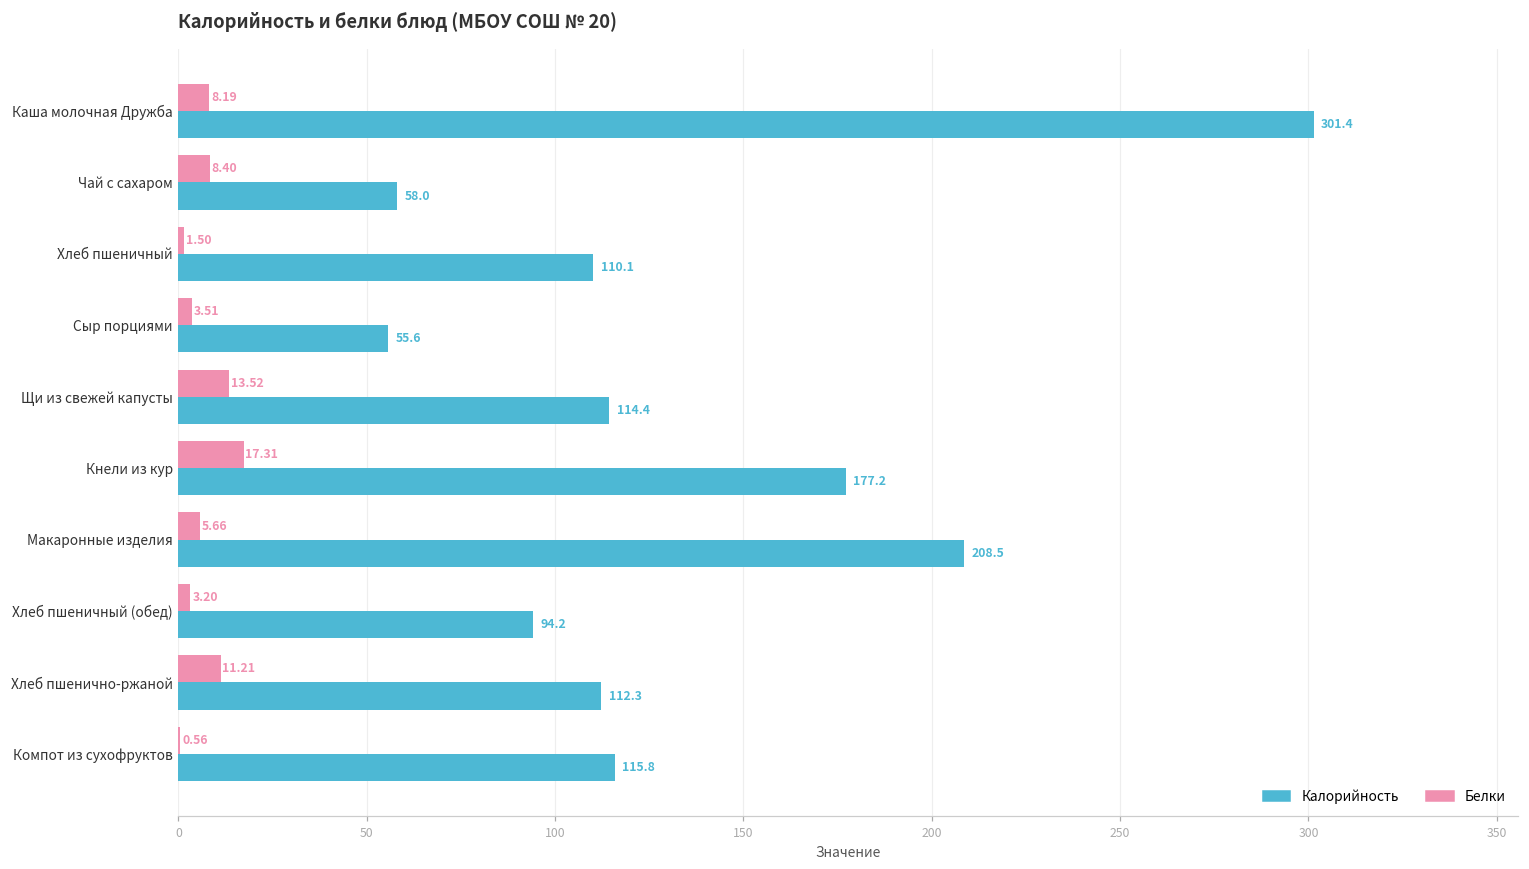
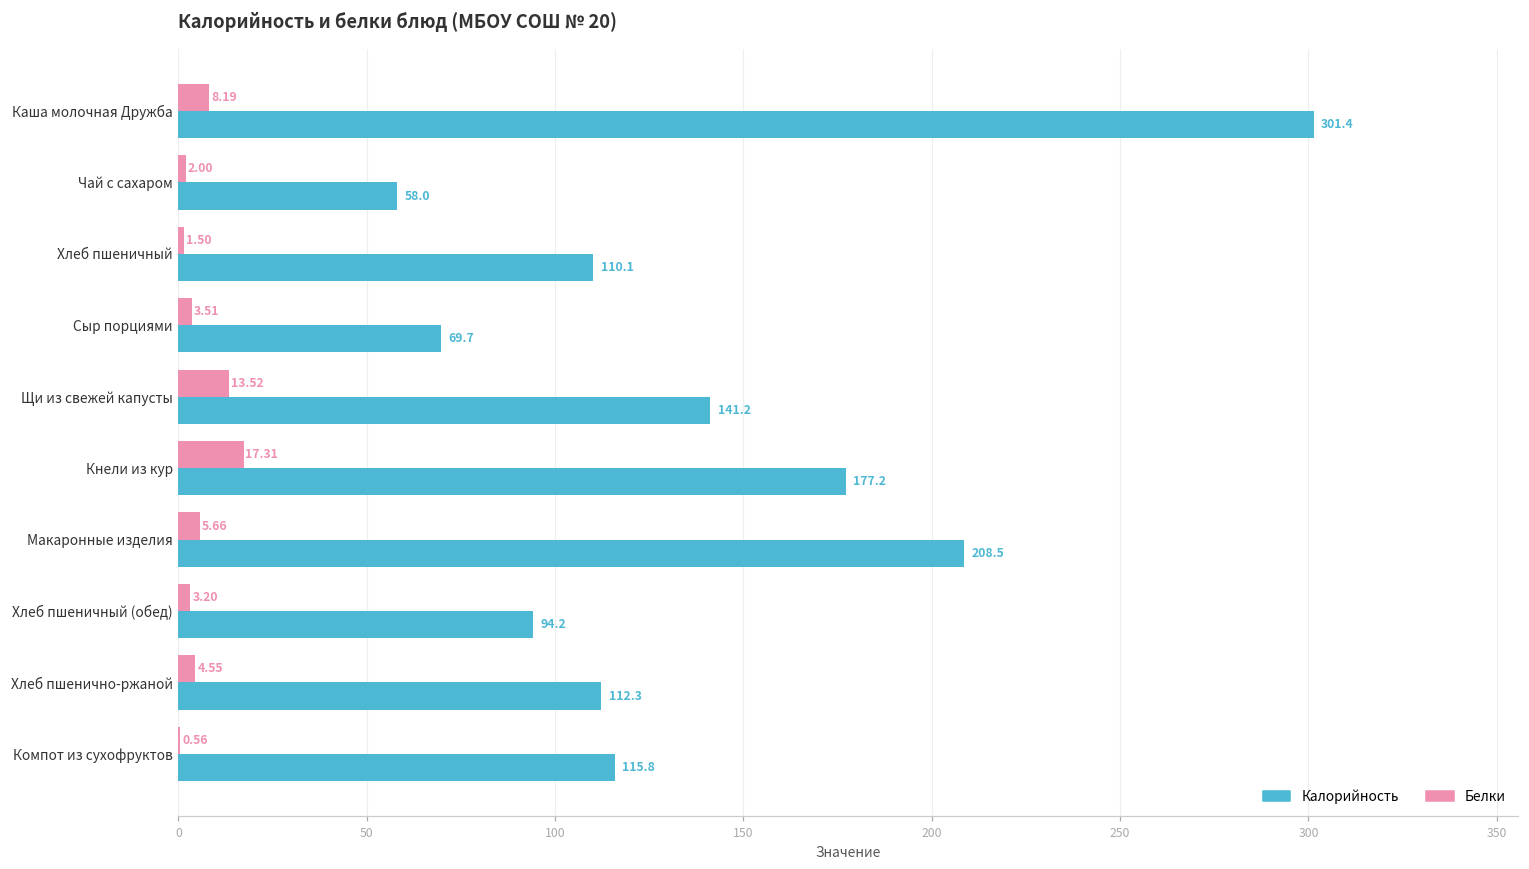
Белки, Чай с сахаром: 8.40 -> 2.00
Калорийность, Сыр порциями: 55.6 -> 69.7
Калорийность, Щи из свежей капусты: 114.4 -> 141.2
Белки, Хлеб пшенично-ржаной: 11.21 -> 4.55
